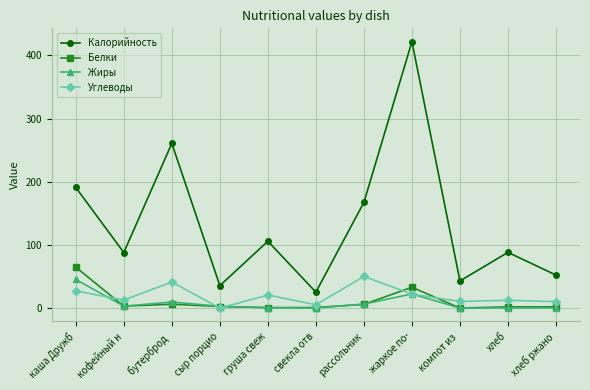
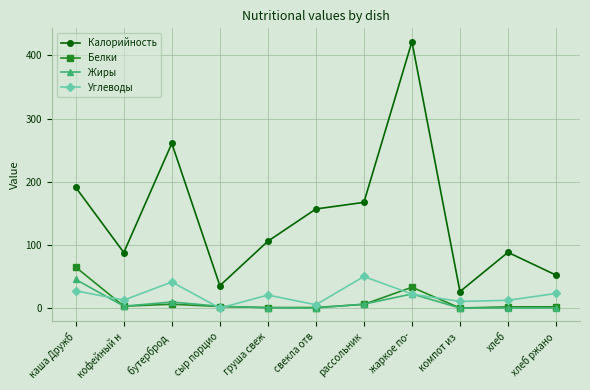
Калорийность, свекла отв: 30 -> 160
Калорийность, компот из: 40 -> 30
Углеводы, хлеб ржано: 10 -> 20
